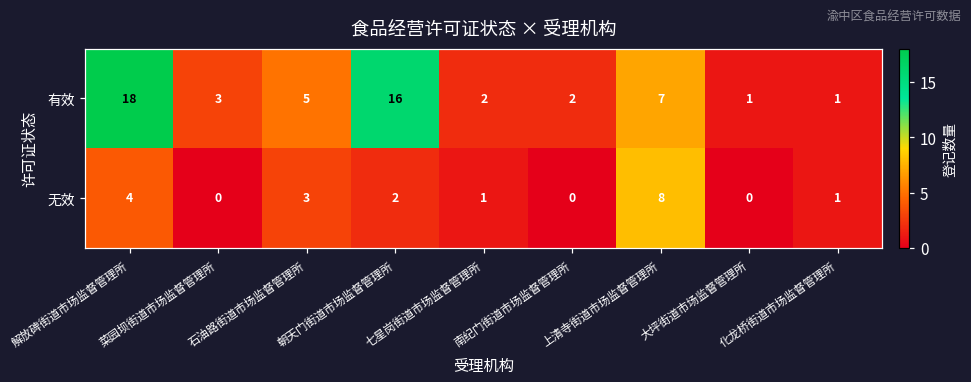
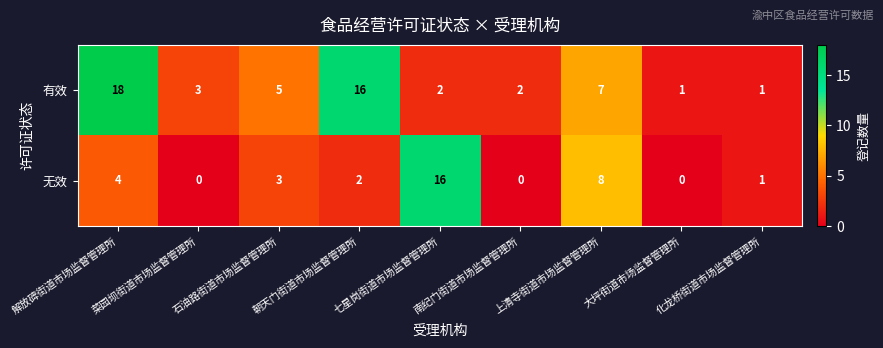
无效, 七星岗街道市场监督管理所: 1 -> 16
